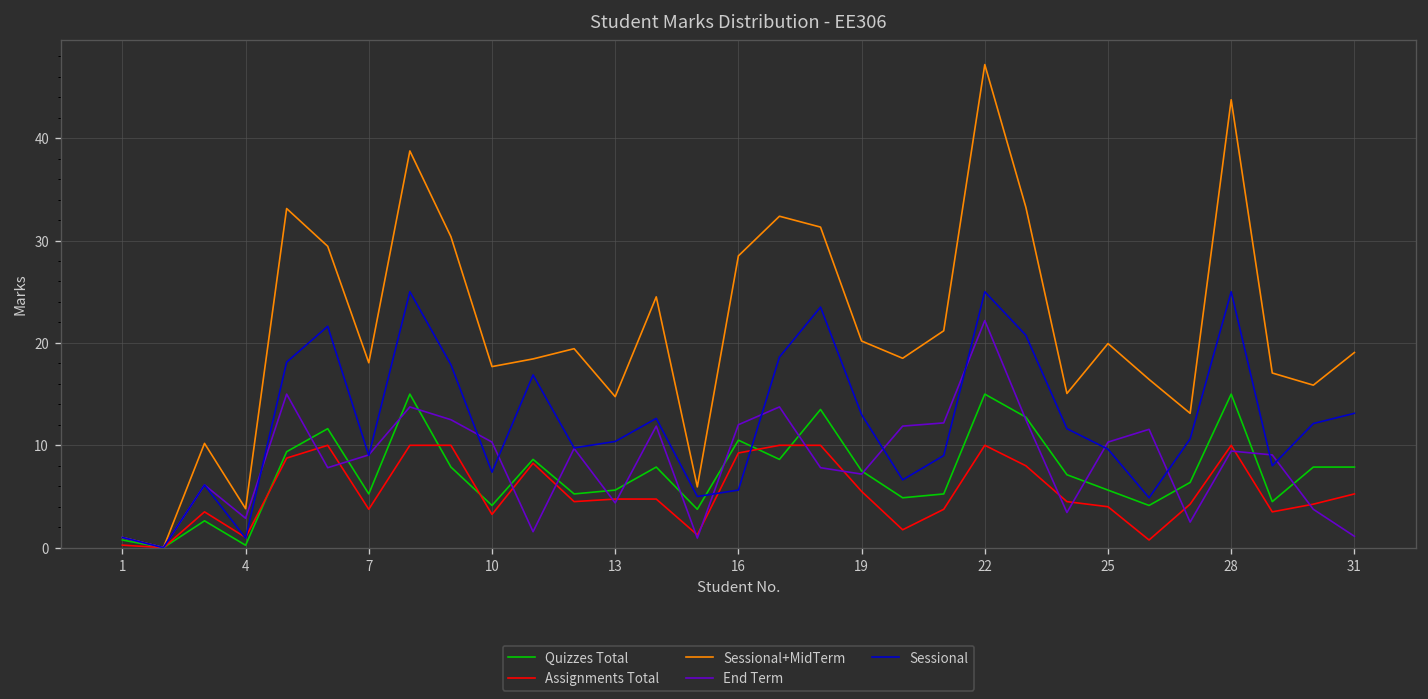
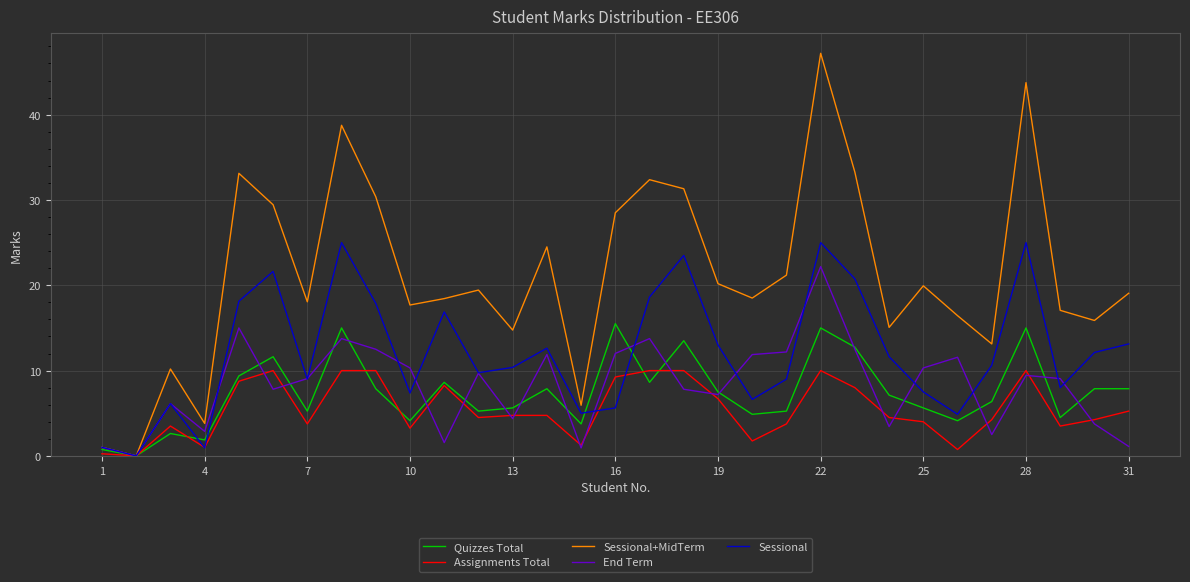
Quizzes Total, 4: 0 -> 2
Quizzes Total, 16: 11 -> 16
Assignments Total, 19: 6 -> 7
Sessional, 25: 10 -> 8
